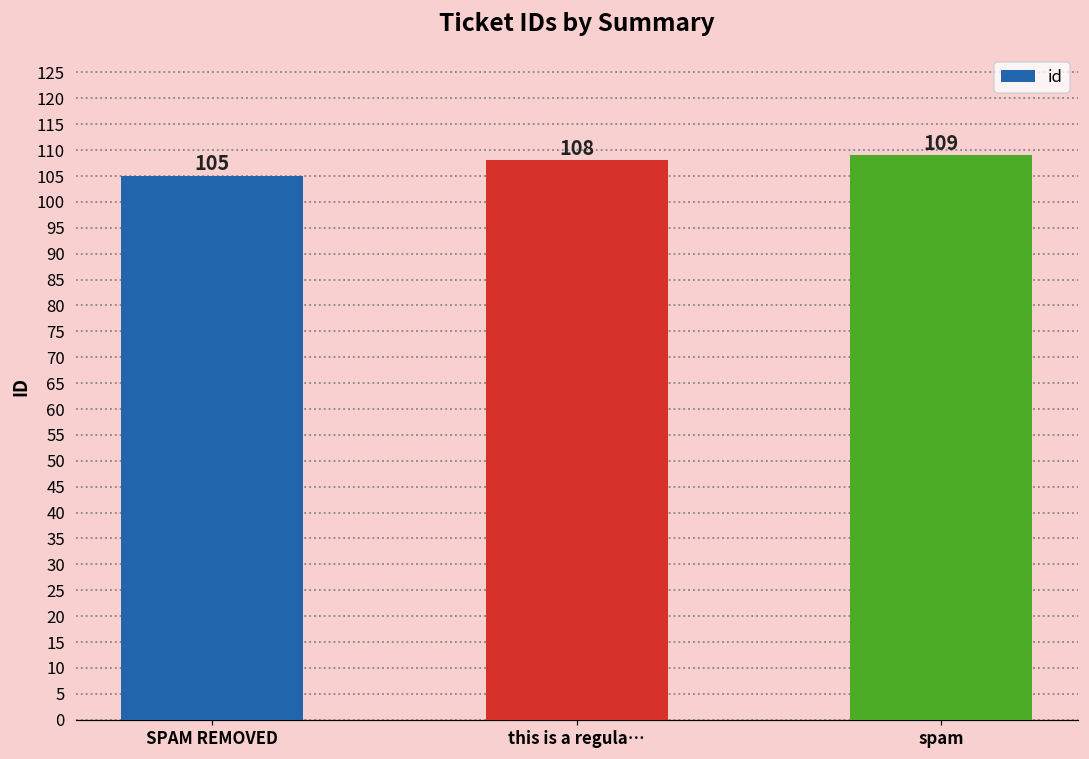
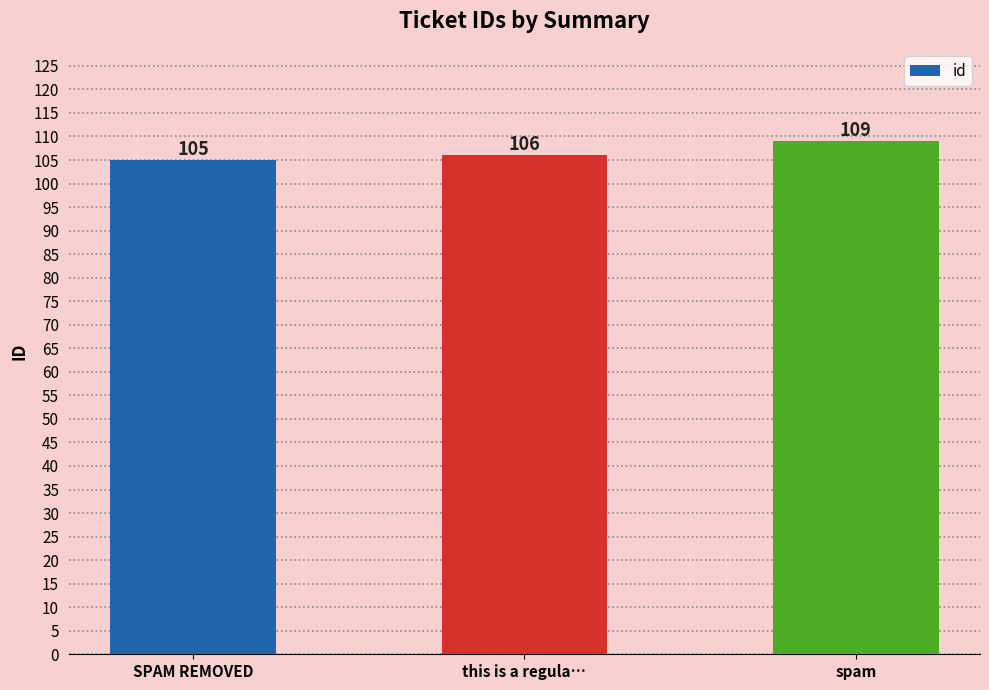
this is a regula…: 108 -> 106
